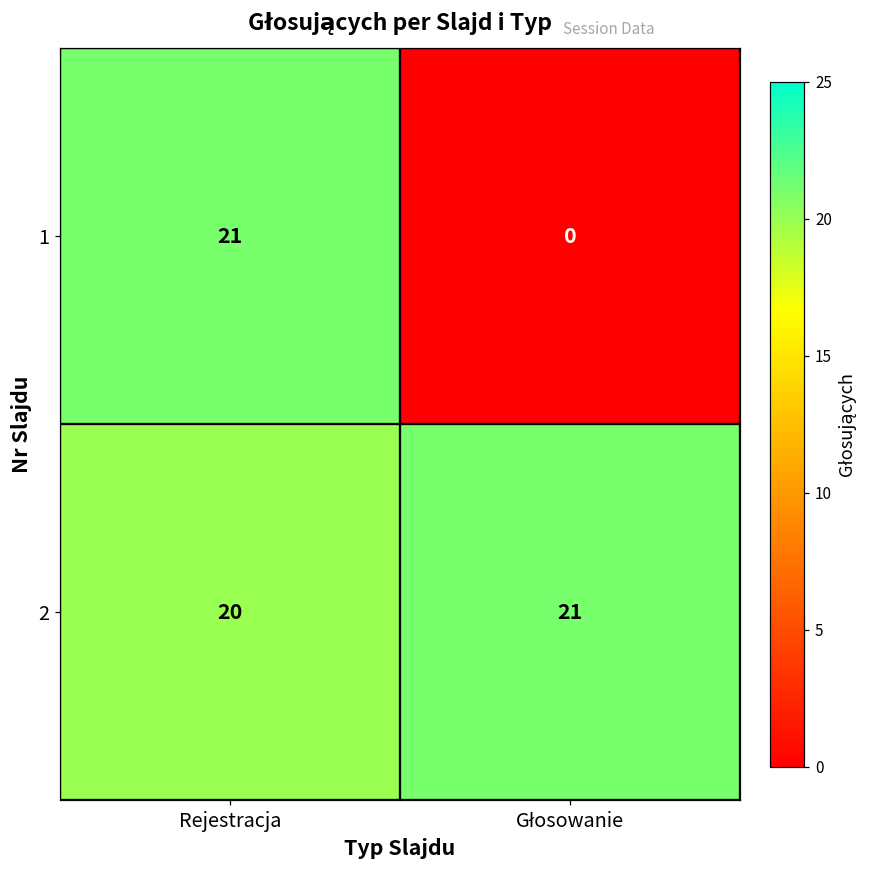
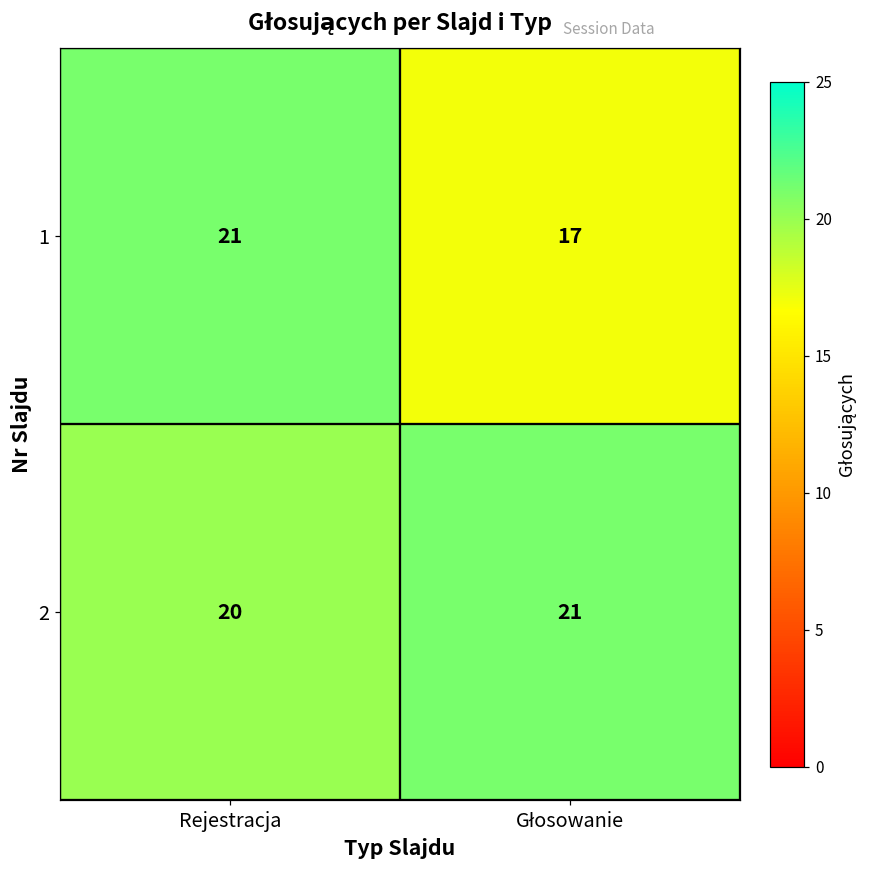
1, Głosowanie: 0 -> 17
